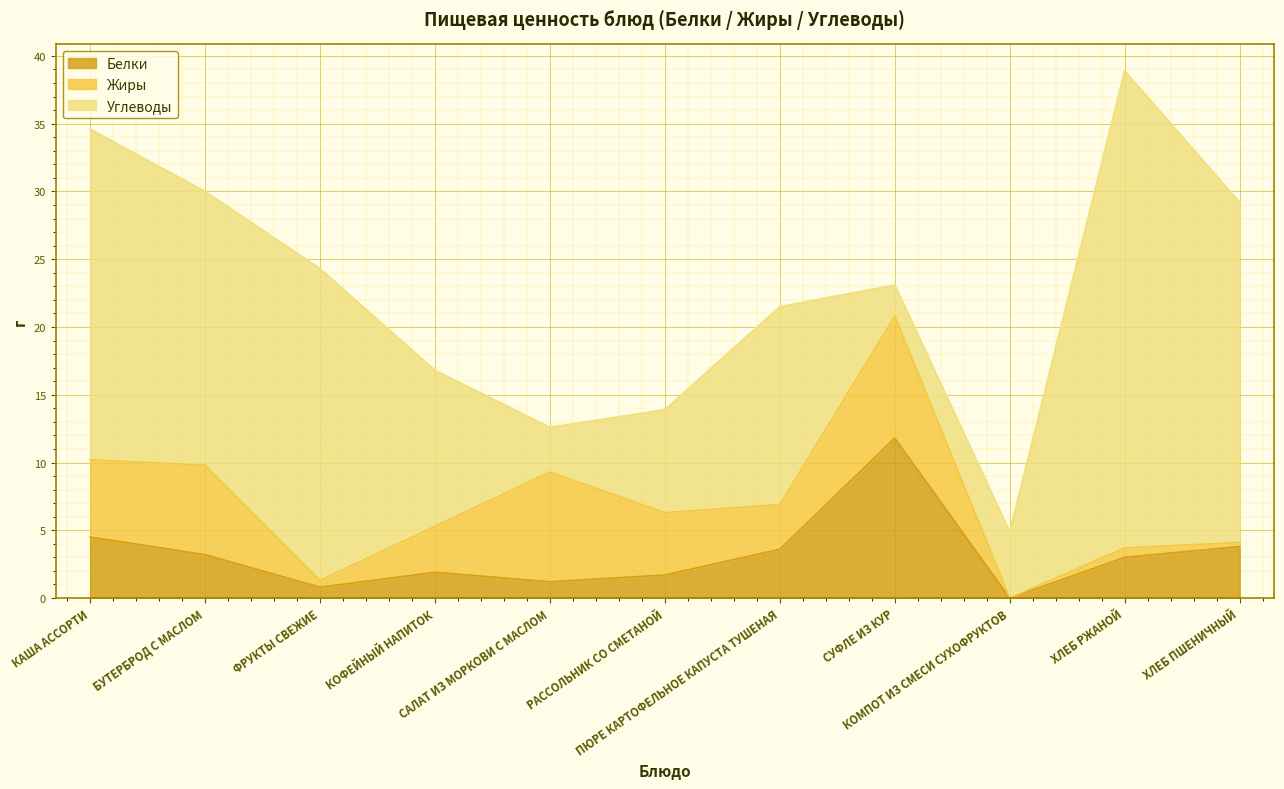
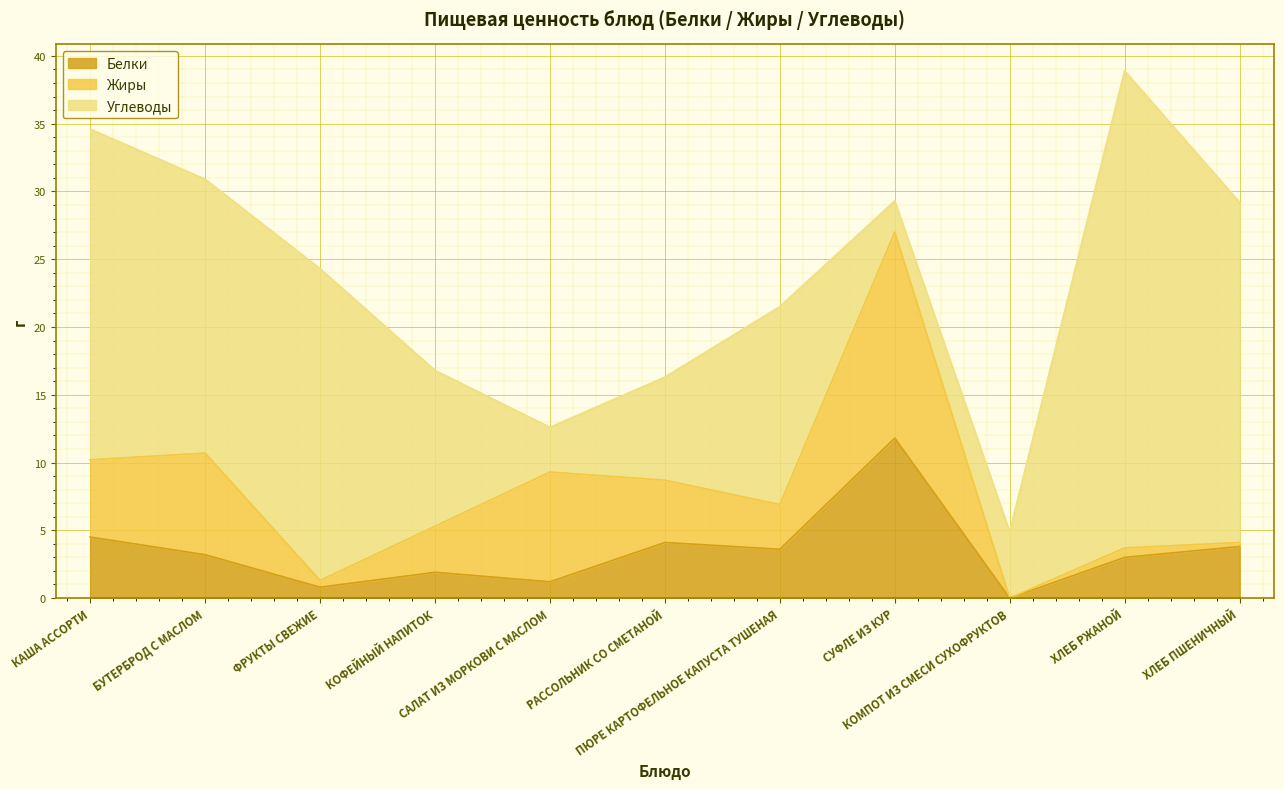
Жиры, БУТЕРБРОД С МАСЛОМ: 6.6 -> 7.5
Белки, РАССОЛЬНИК СО СМЕТАНОЙ: 1.7 -> 4.1
Жиры, СУФЛЕ ИЗ КУР: 9.0 -> 15.2
